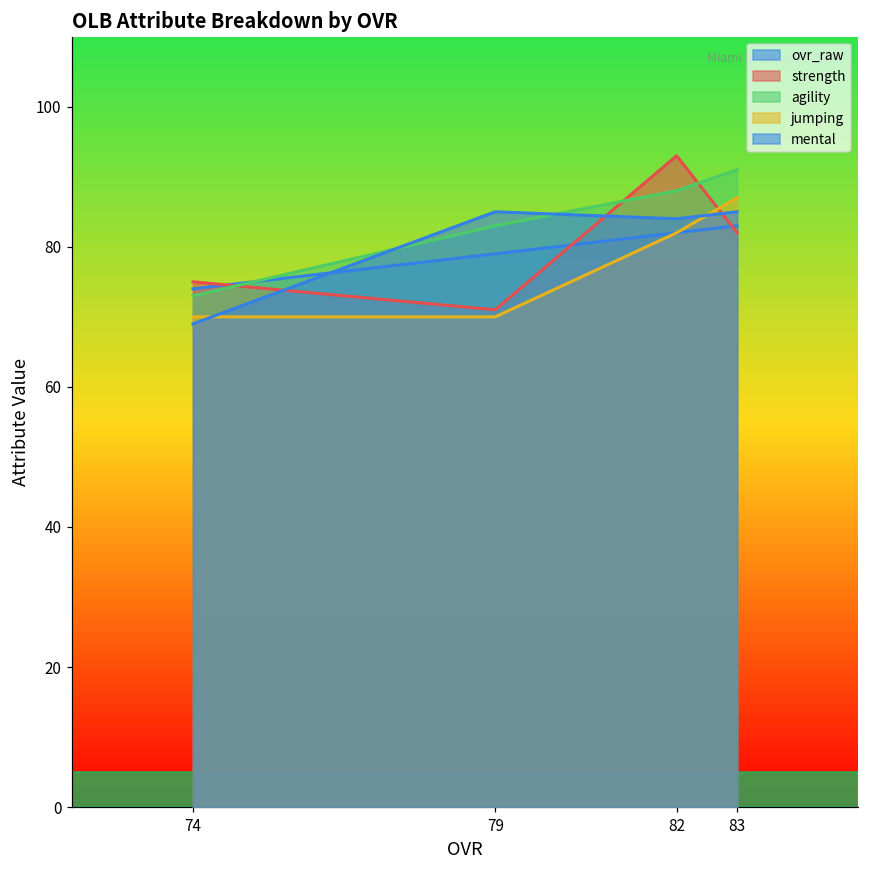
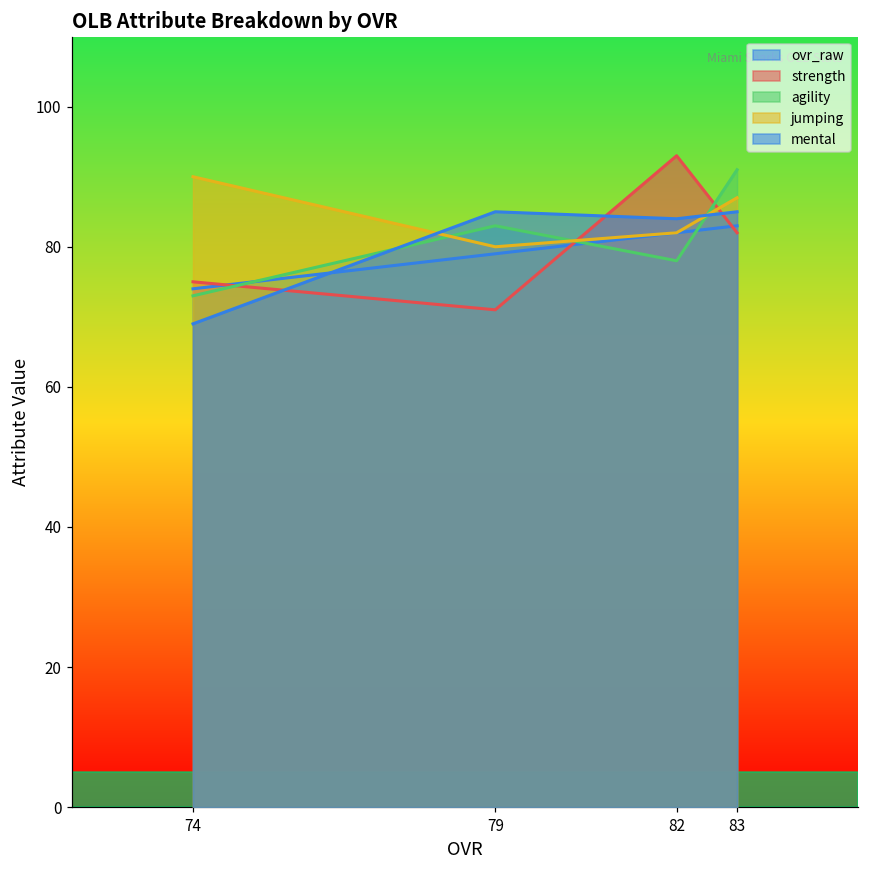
jumping, 74: 70 -> 90
jumping, 79: 70 -> 80
agility, 82: 88 -> 78
